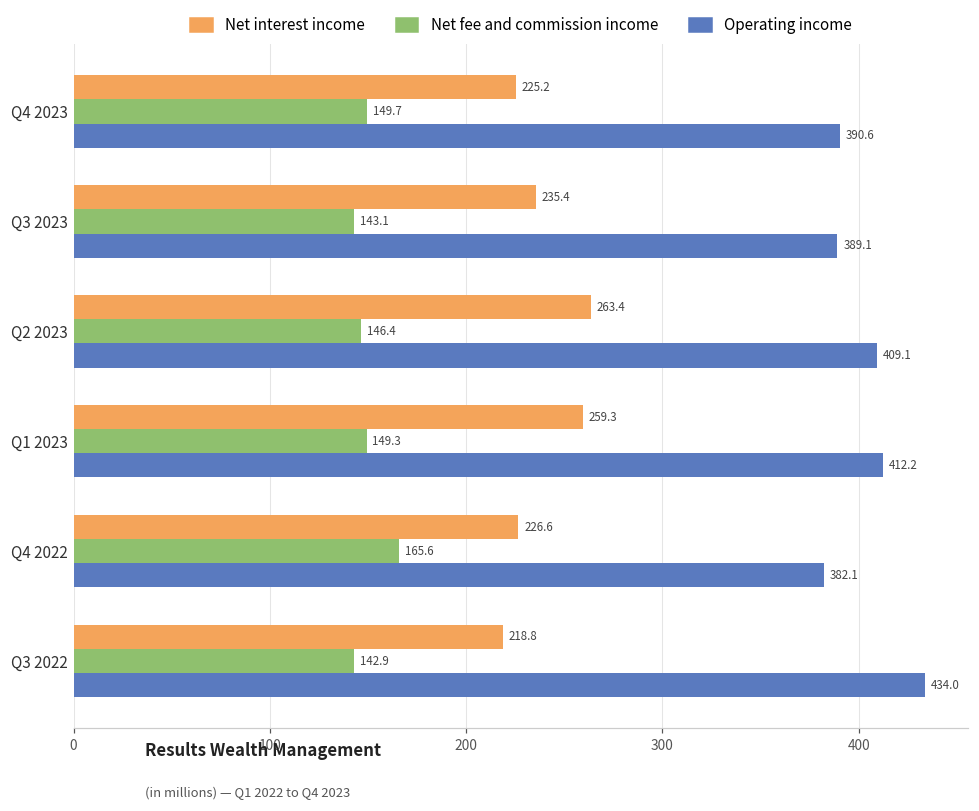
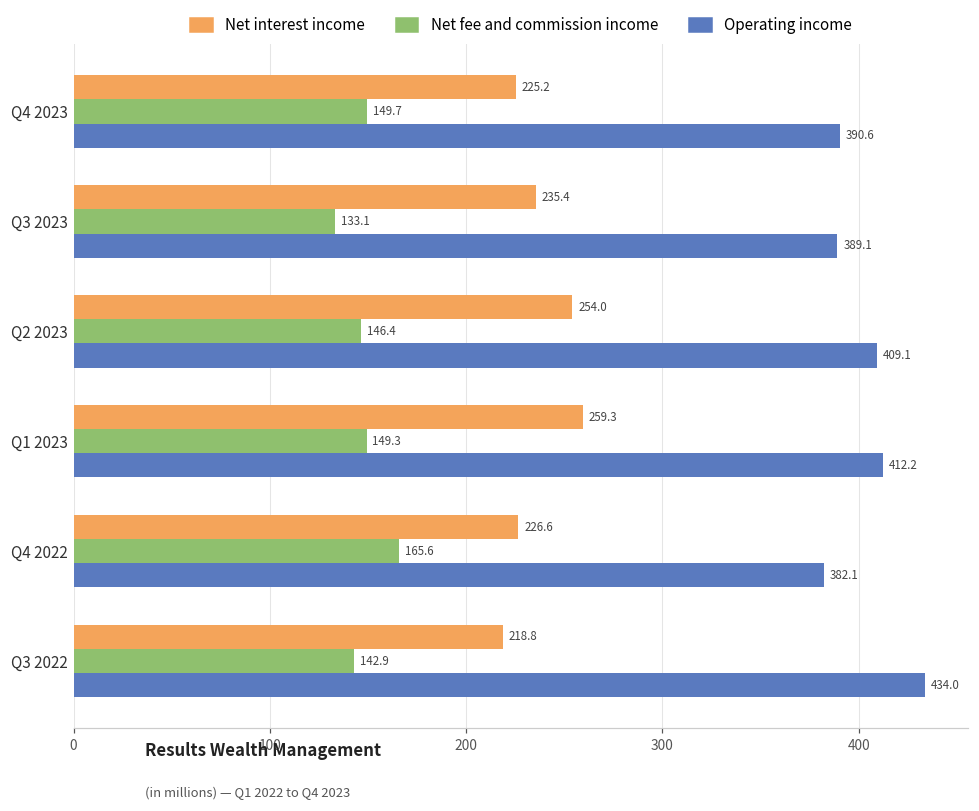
Net fee and commission income, Q3 2023: 143.1 -> 133.1
Net interest income, Q2 2023: 263.4 -> 254.0
